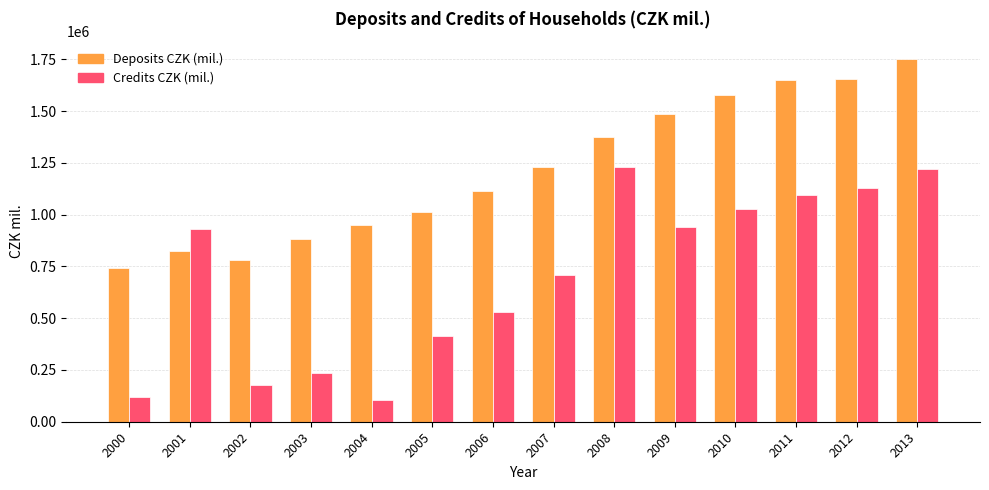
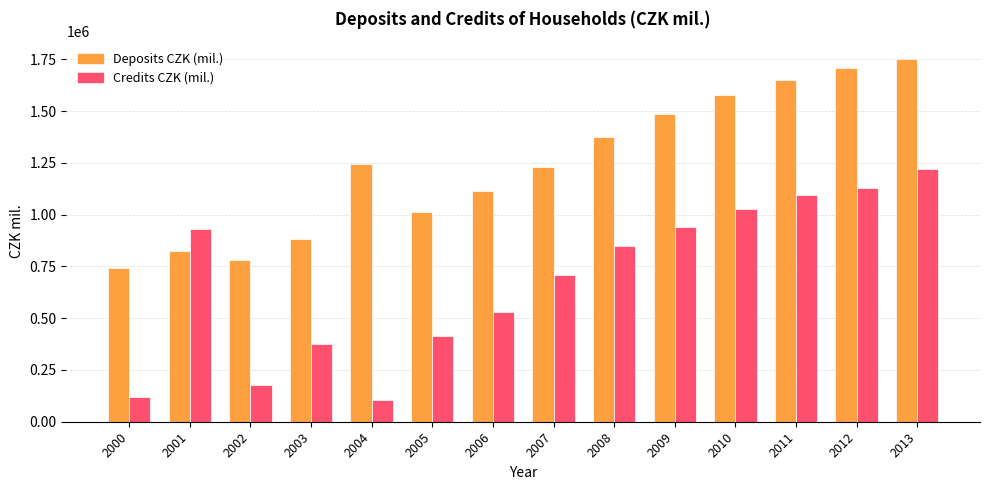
Credits CZK (mil.), 2003: 230000 -> 370000
Deposits CZK (mil.), 2004: 950000 -> 1250000
Credits CZK (mil.), 2008: 1230000 -> 850000
Deposits CZK (mil.), 2012: 1660000 -> 1710000
